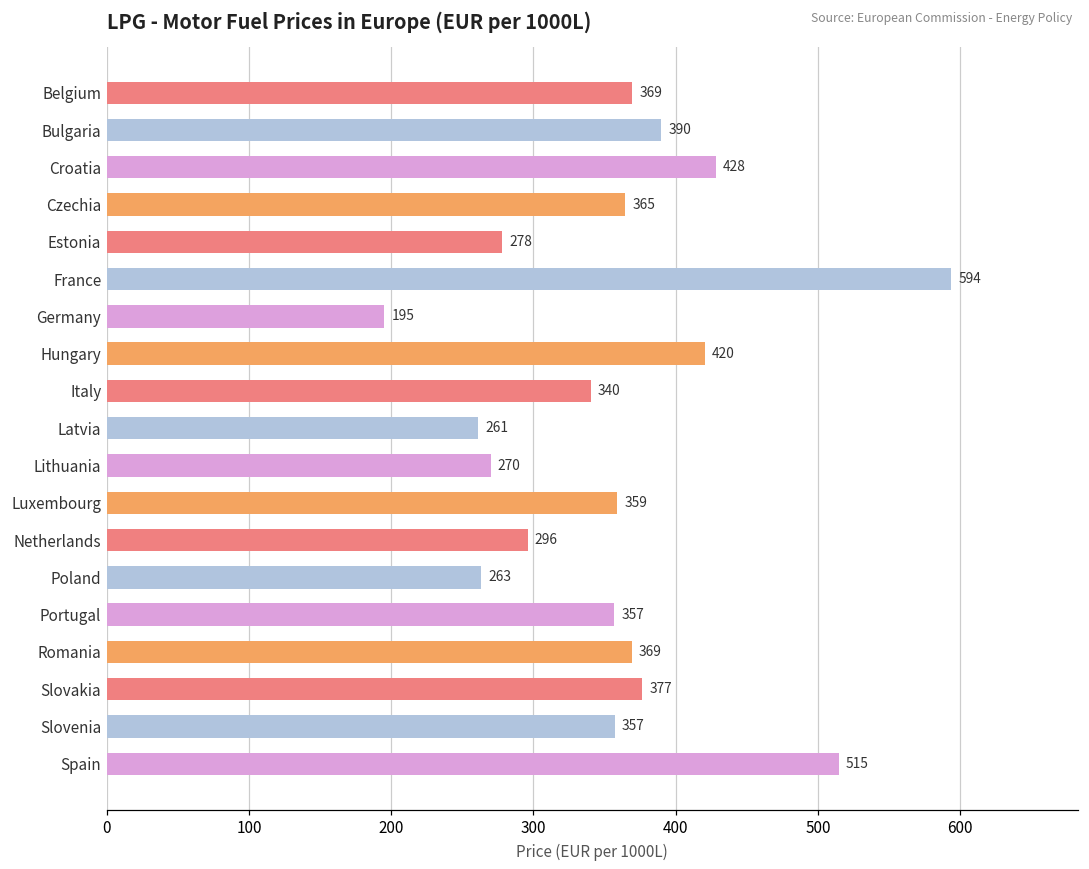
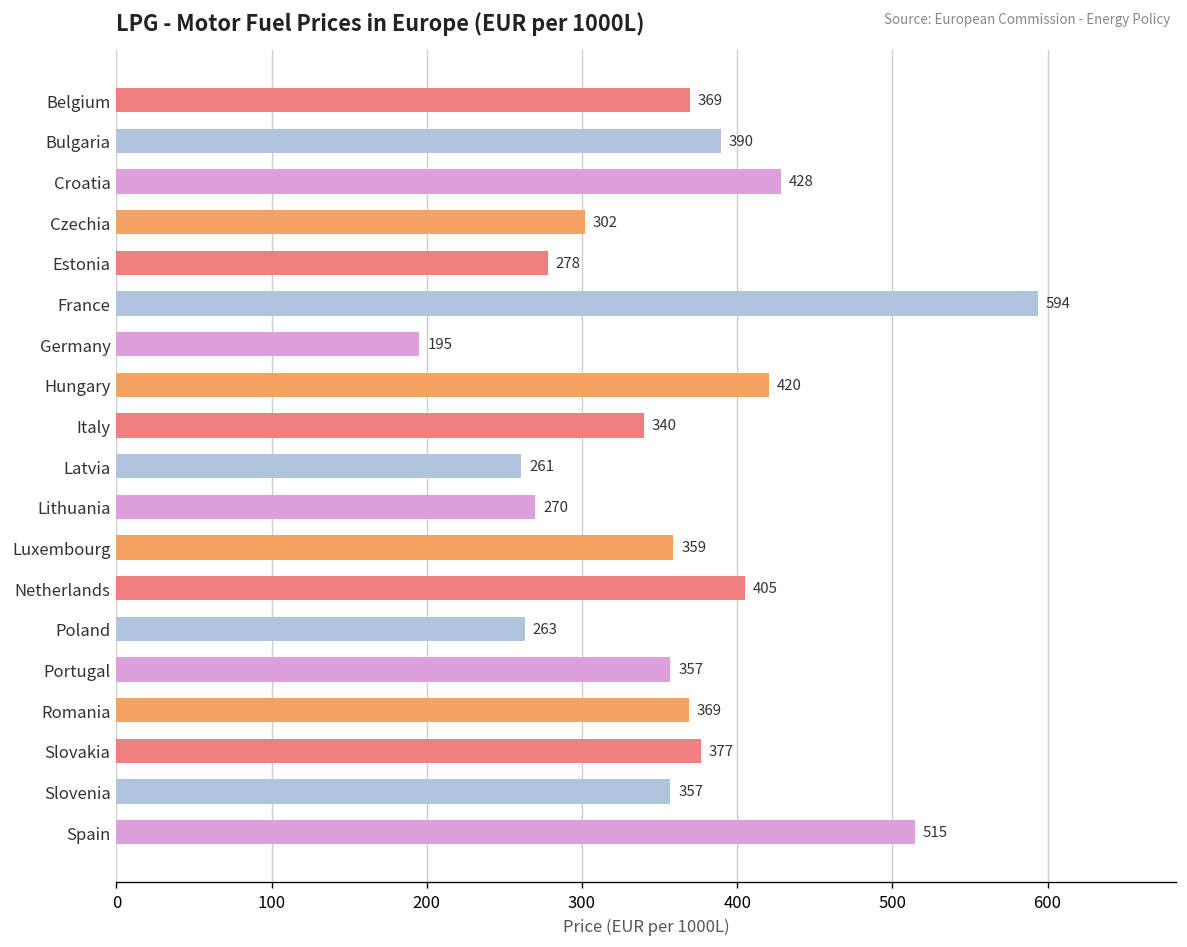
Czechia: 365 -> 302
Netherlands: 296 -> 405
